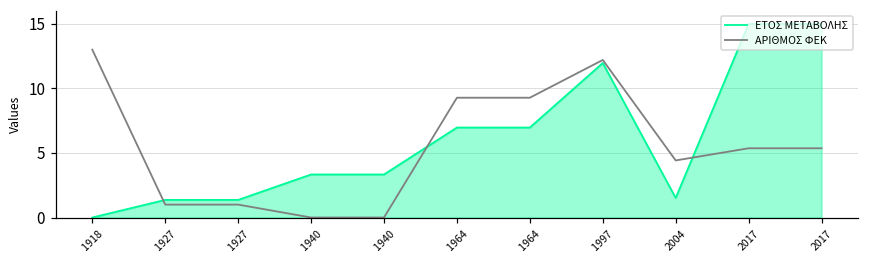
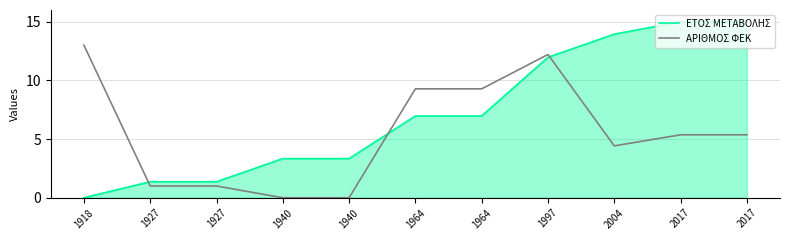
ΕΤΟΣ ΜΕΤΑΒΟΛΗΣ, 2004: 1.5 -> 13.9
